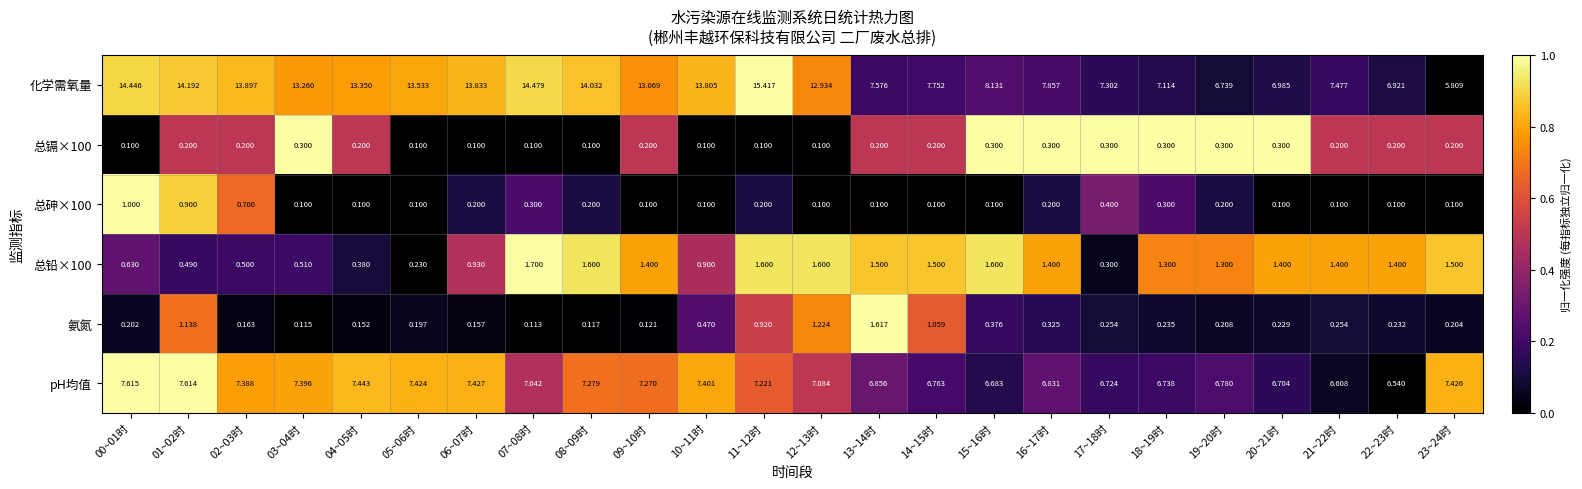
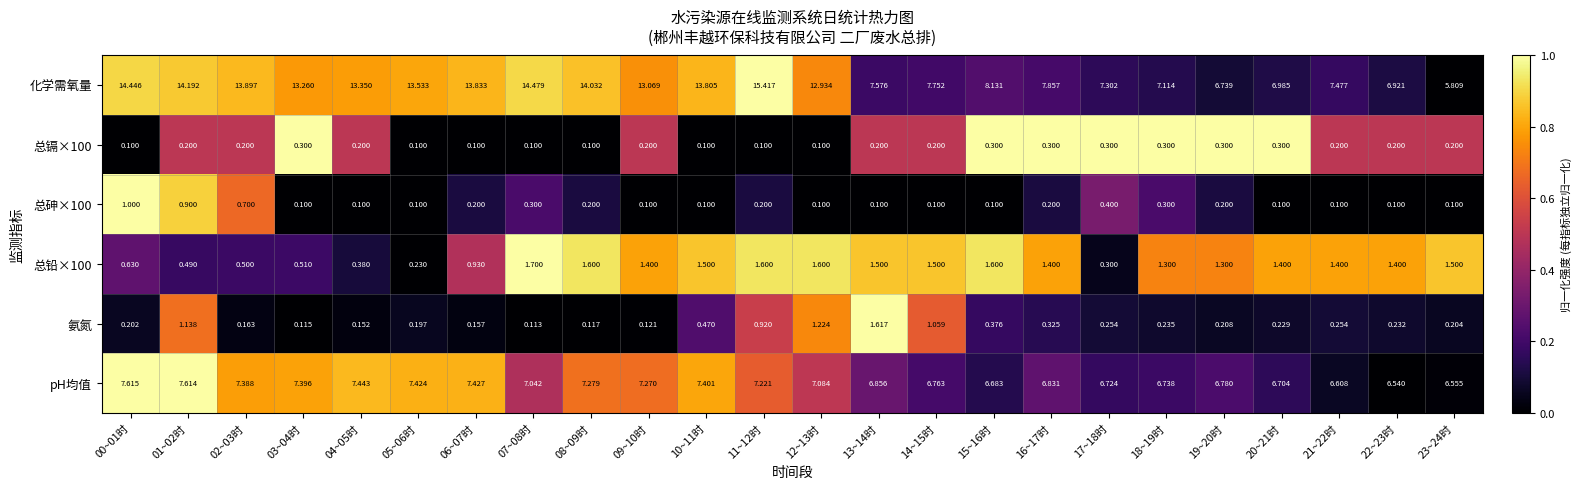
总铅×100, 10~11时: 0.900 -> 1.500
pH均值, 23~24时: 7.426 -> 6.555
